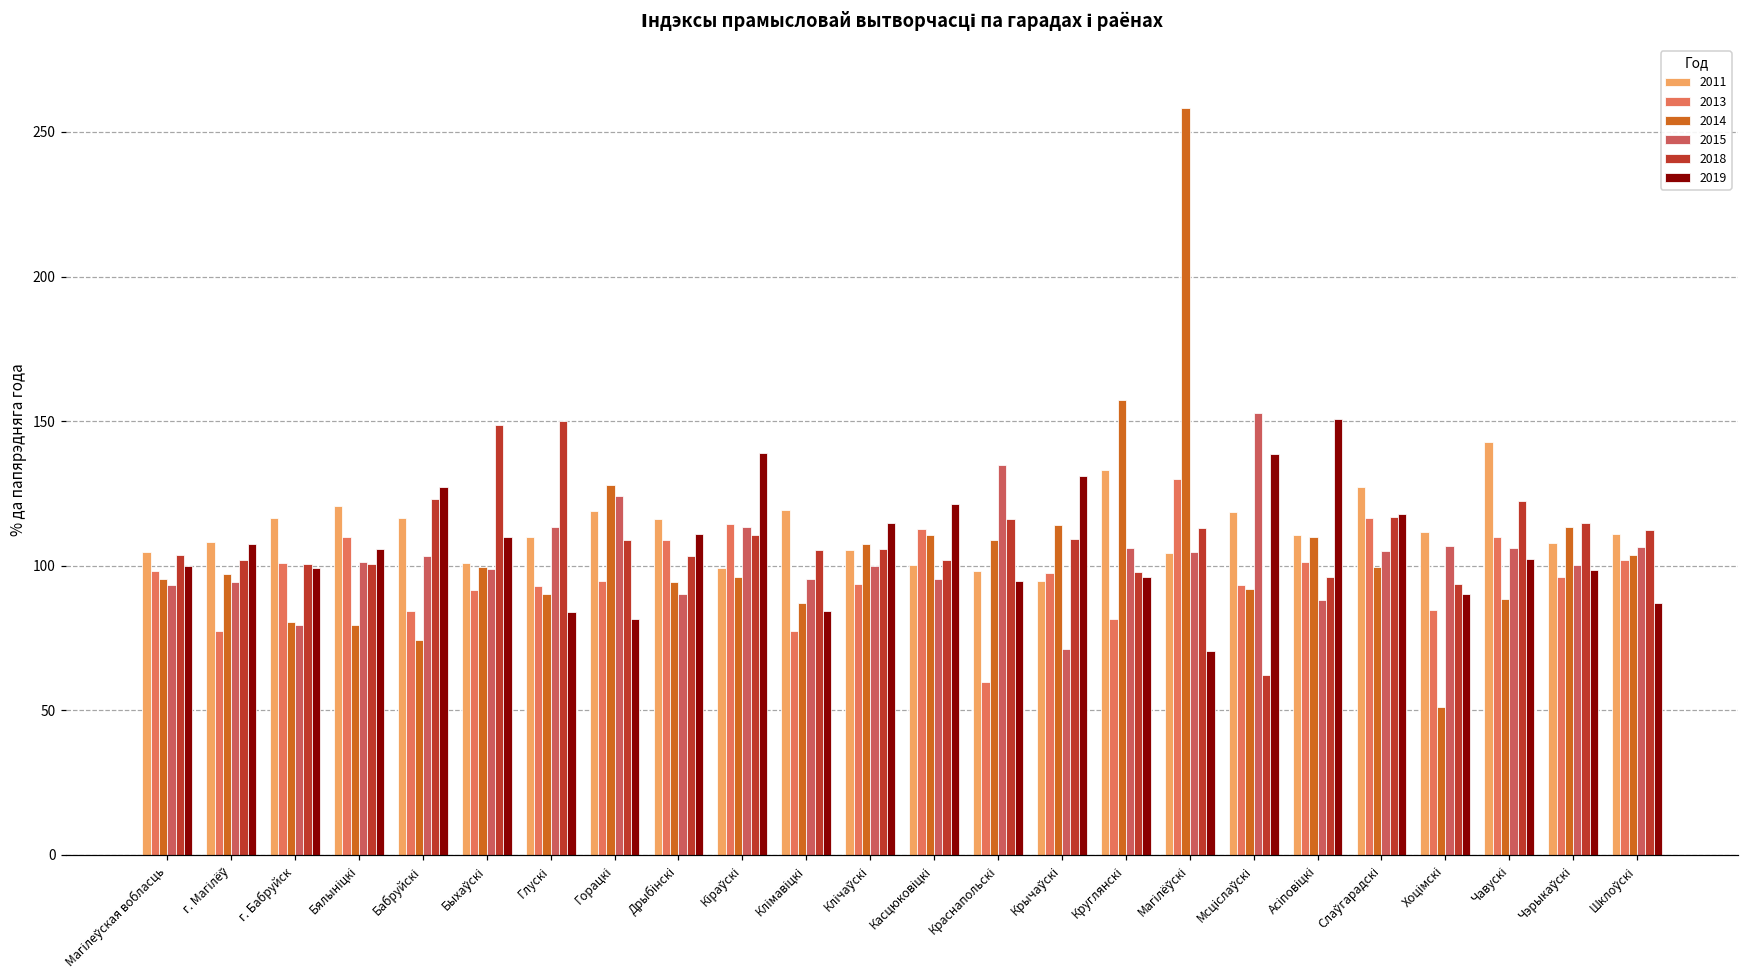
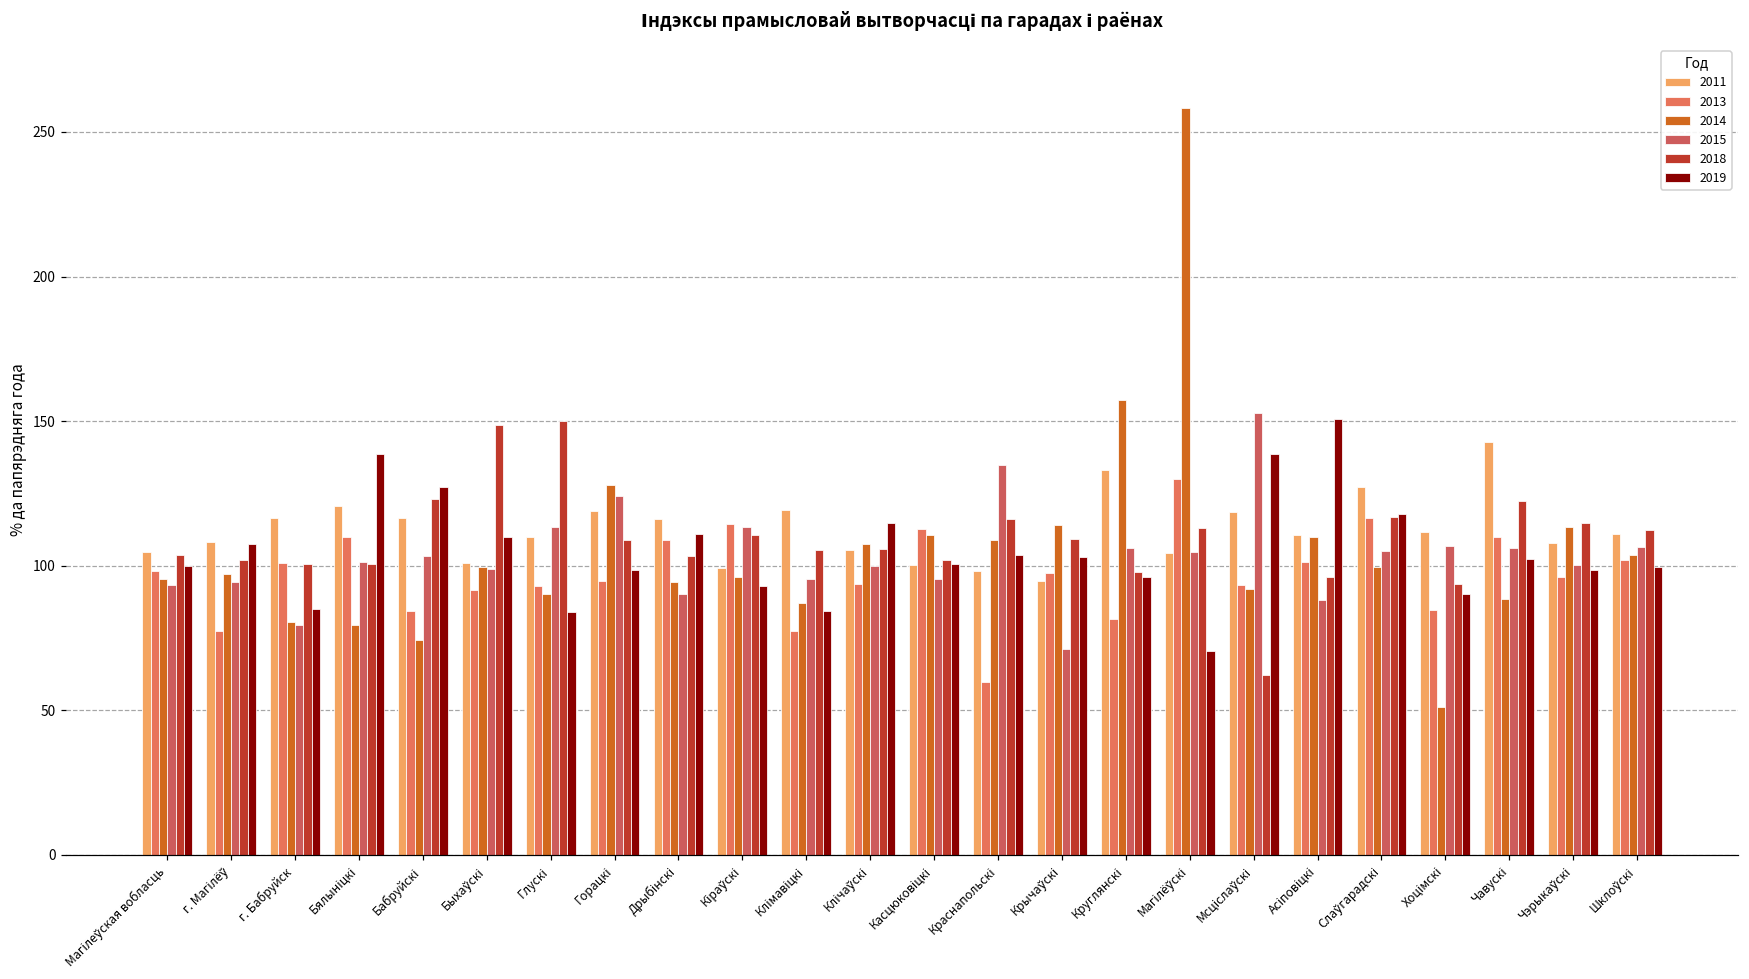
2019, г. Бабруйск: 99 -> 85
2019, Бялыніцкі: 106 -> 139
2019, Горацкі: 82 -> 99
2019, Кіраўскі: 139 -> 93
2019, Касцюковіцкі: 121 -> 101
2019, Краснапольскі: 95 -> 104
2019, Крычаўскі: 131 -> 103
2019, Шклоўскі: 87 -> 99
